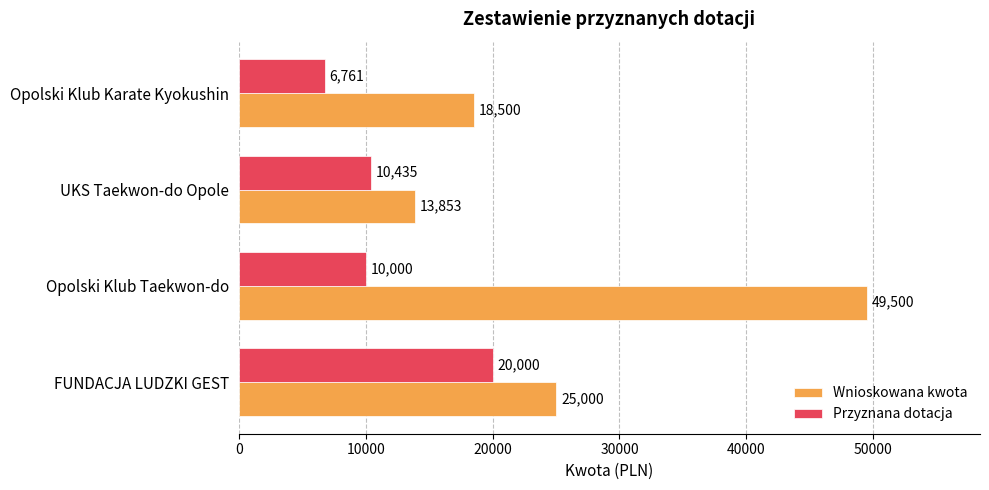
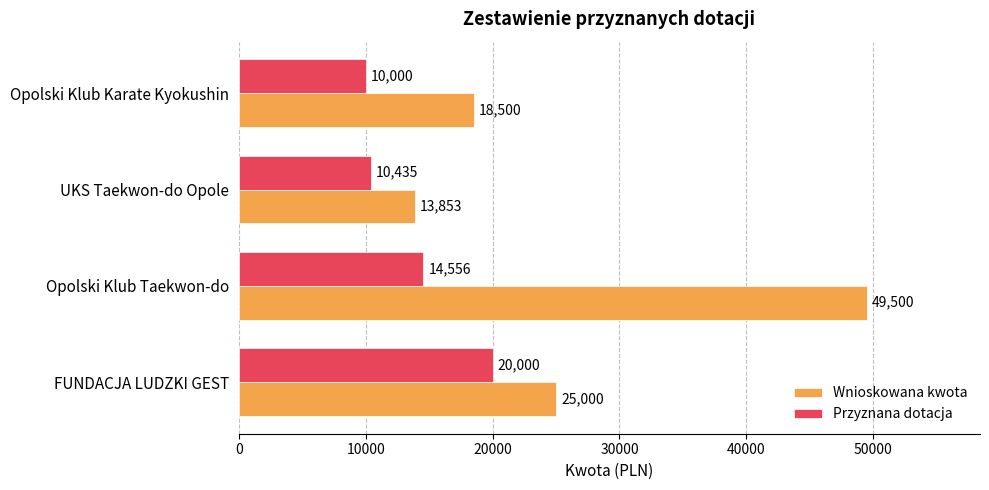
Przyznana dotacja, Opolski Klub Karate Kyokushin: 6,761 -> 10,000
Przyznana dotacja, Opolski Klub Taekwon-do: 10,000 -> 14,556
